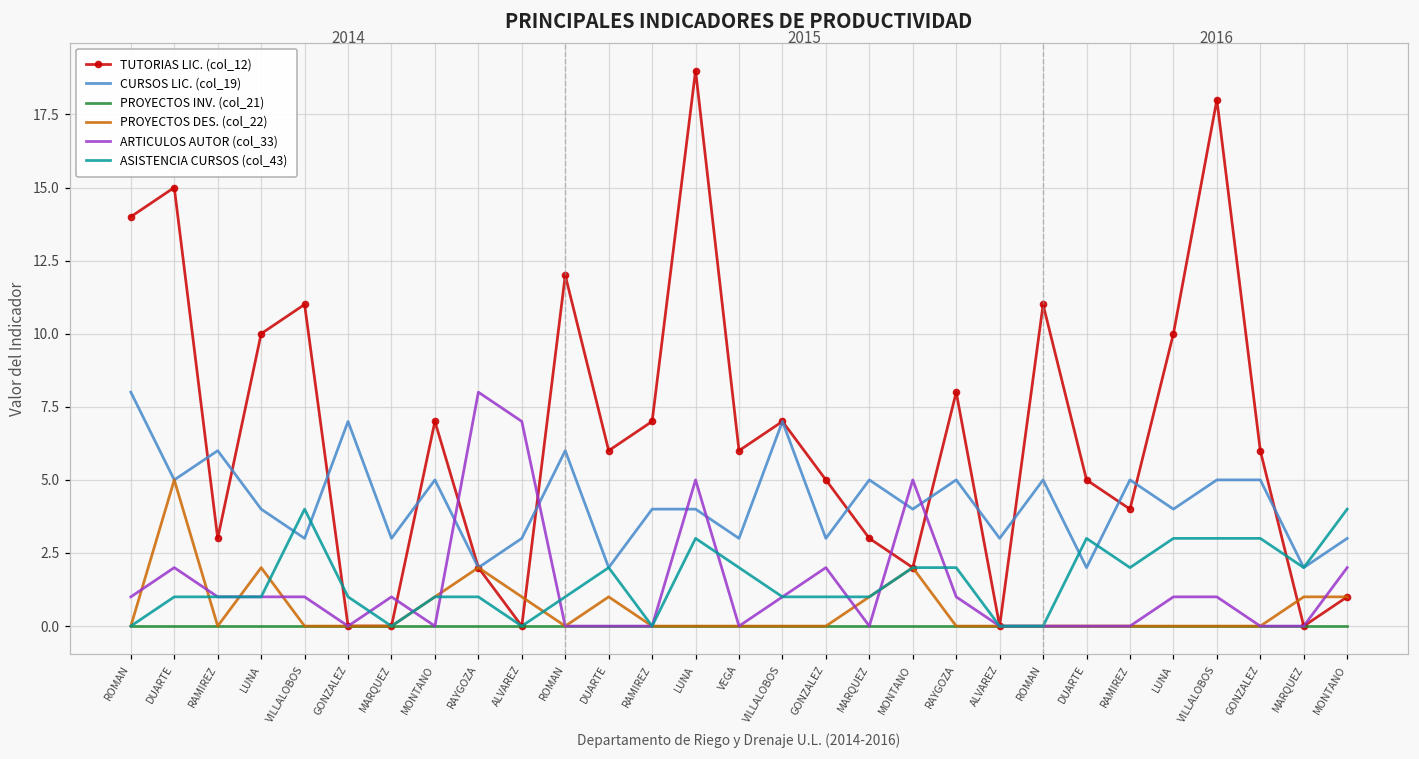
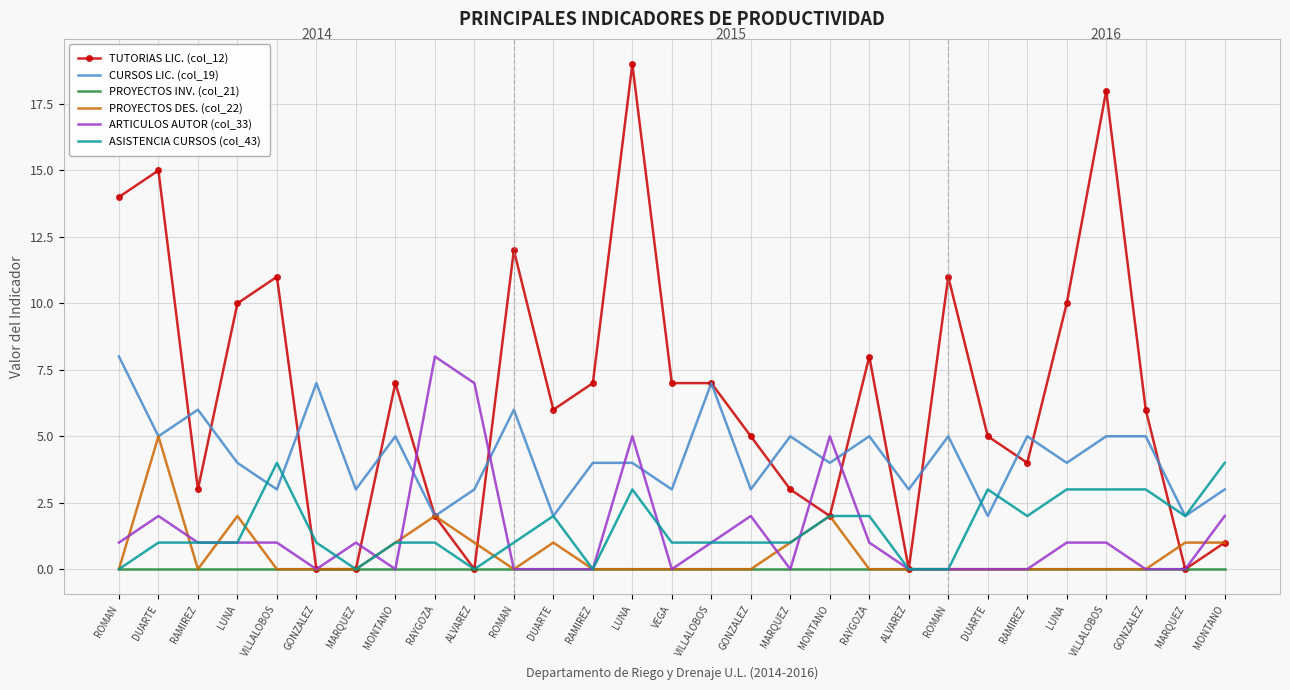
TUTORIAS LIC. (col_12), VEGA: 6 -> 7
ASISTENCIA CURSOS (col_43), VEGA: 2 -> 1
